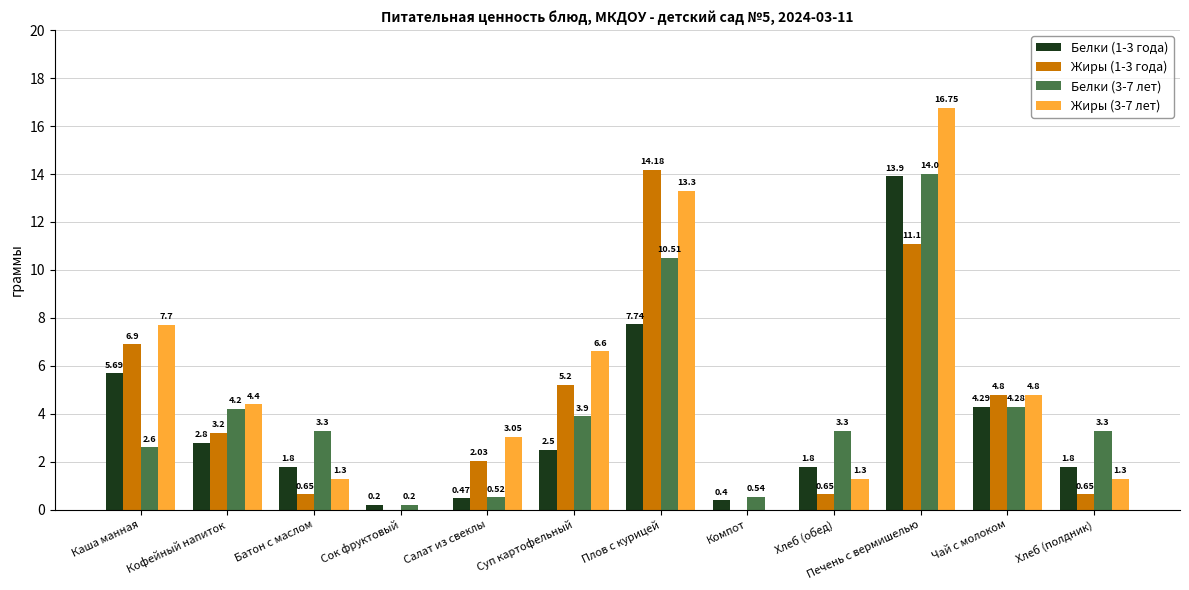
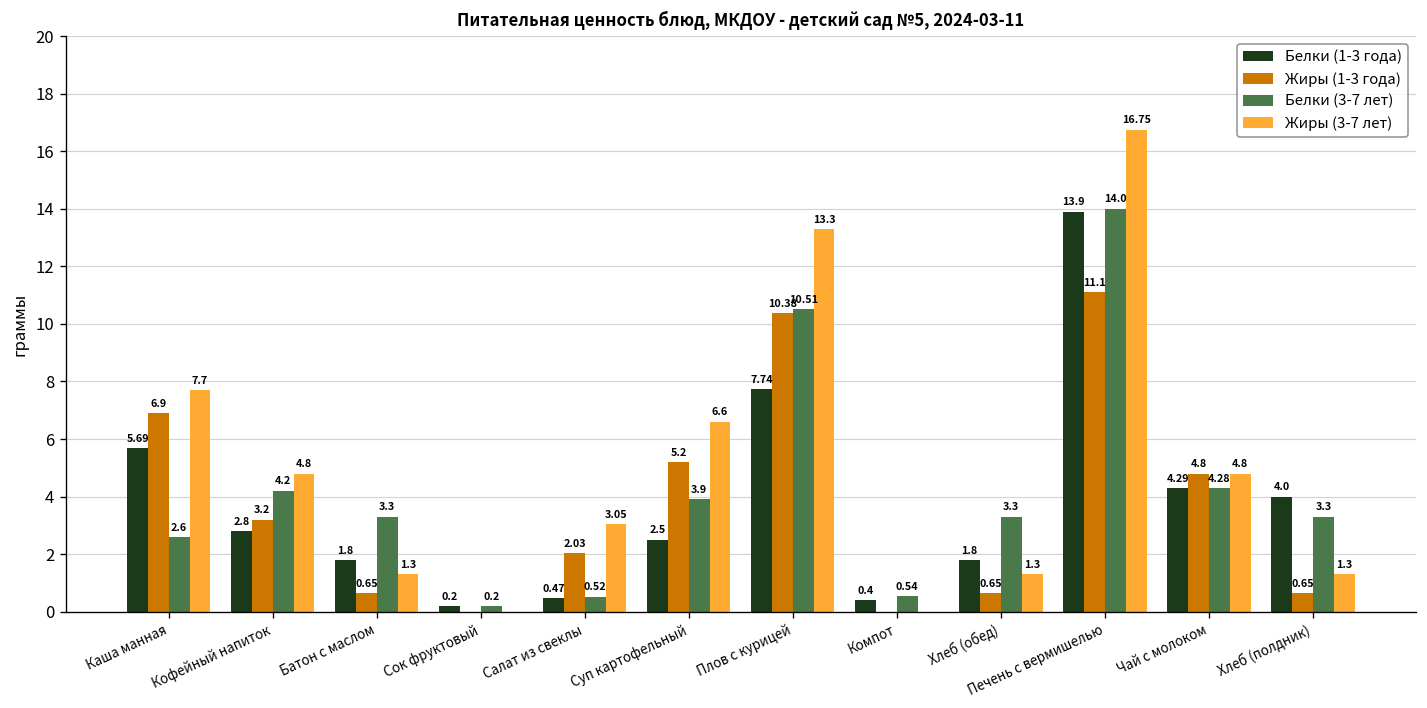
Жиры (3-7 лет), Кофейный напиток: 4.4 -> 4.8
Жиры (1-3 года), Плов с курицей: 14.18 -> 10.38
Белки (1-3 года), Хлеб (полдник): 1.8 -> 4.0
